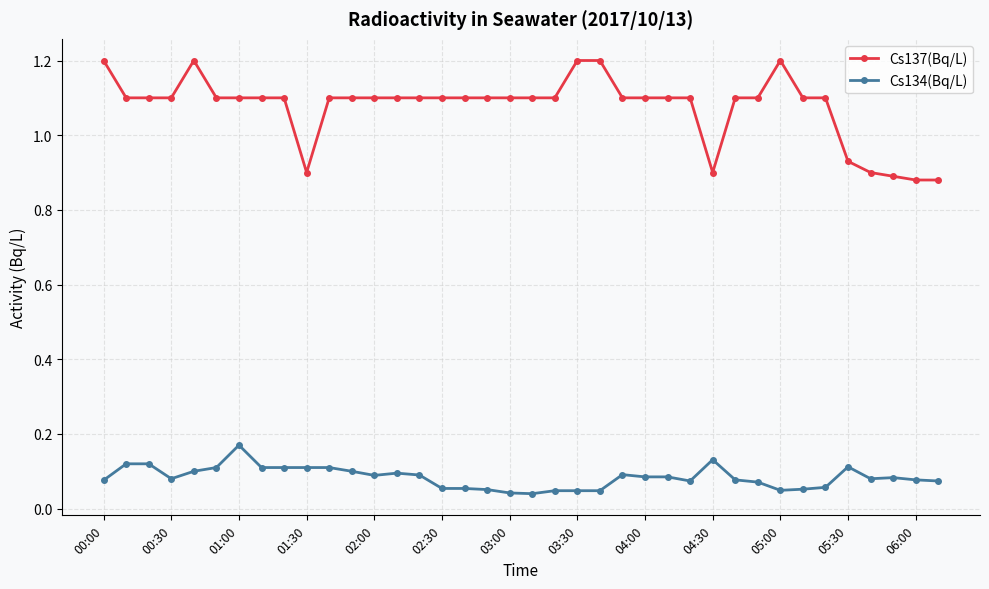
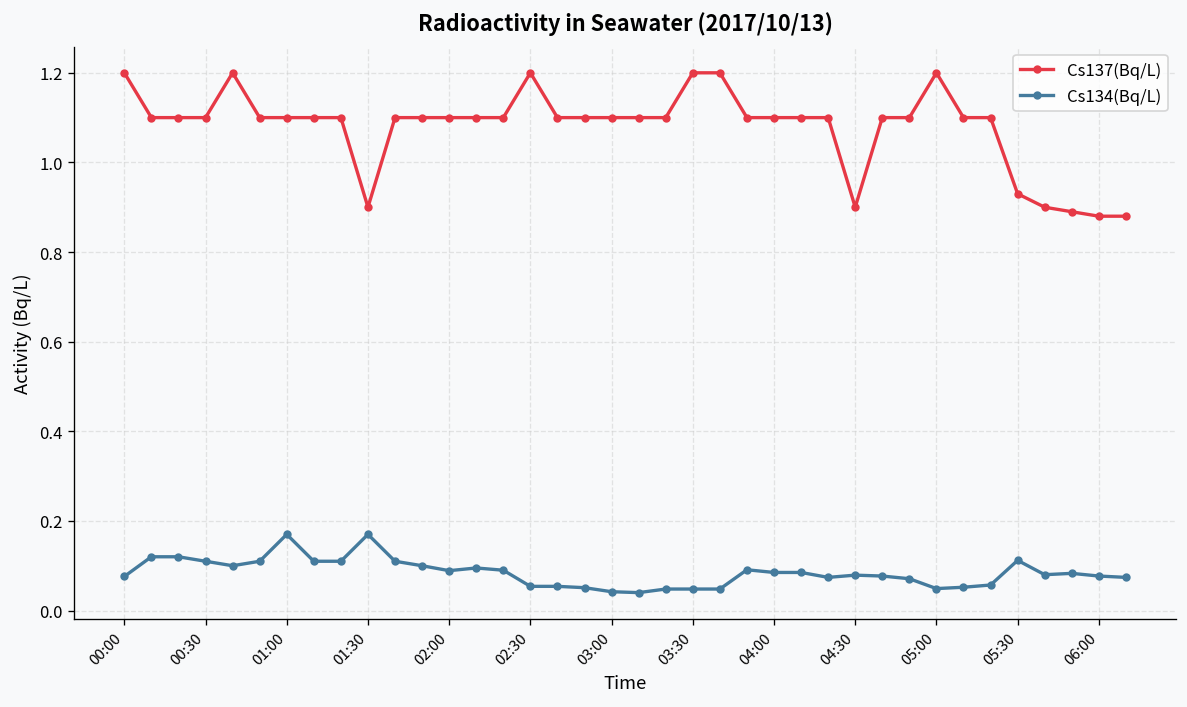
Cs134(Bq/L), 00:30: 0.08 -> 0.11
Cs134(Bq/L), 01:30: 0.11 -> 0.17
Cs137(Bq/L), 02:30: 1.1 -> 1.2
Cs134(Bq/L), 04:30: 0.13 -> 0.08
